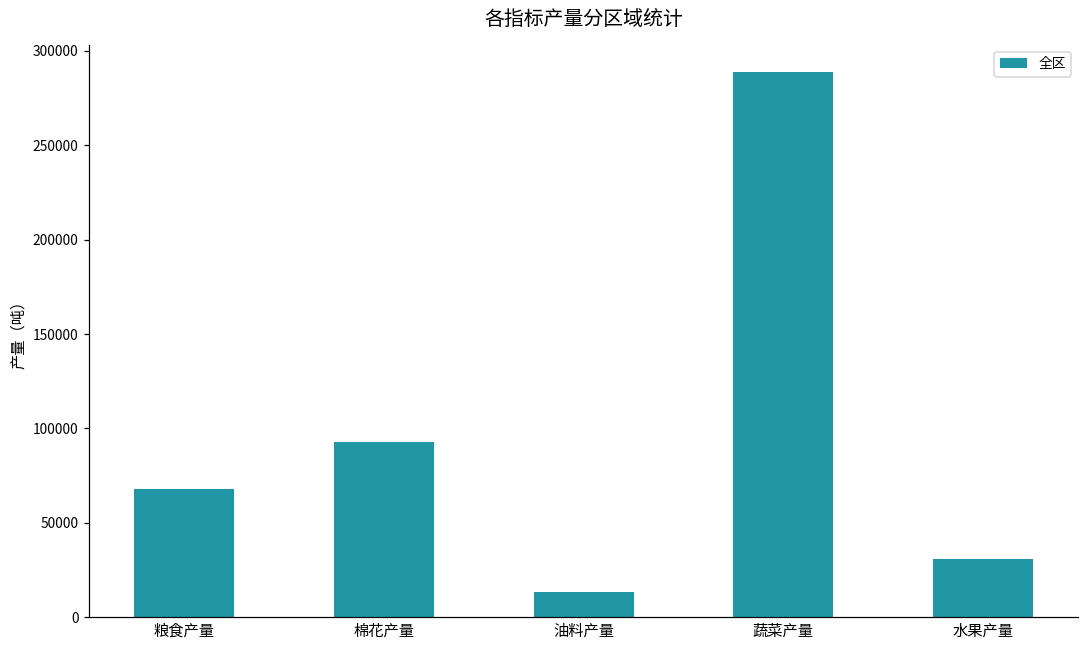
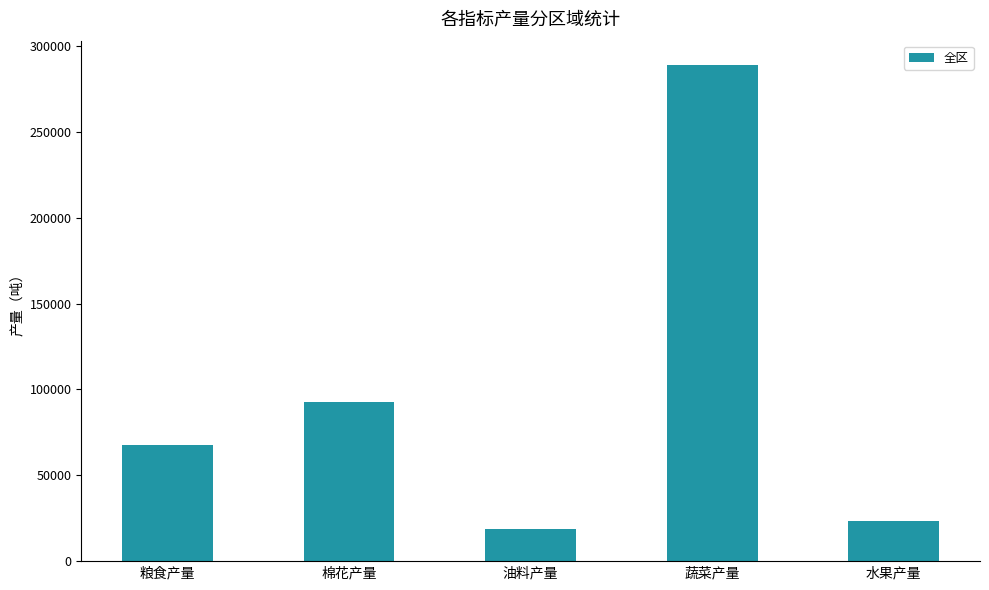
油料产量: 13000 -> 19000
水果产量: 31000 -> 23000
